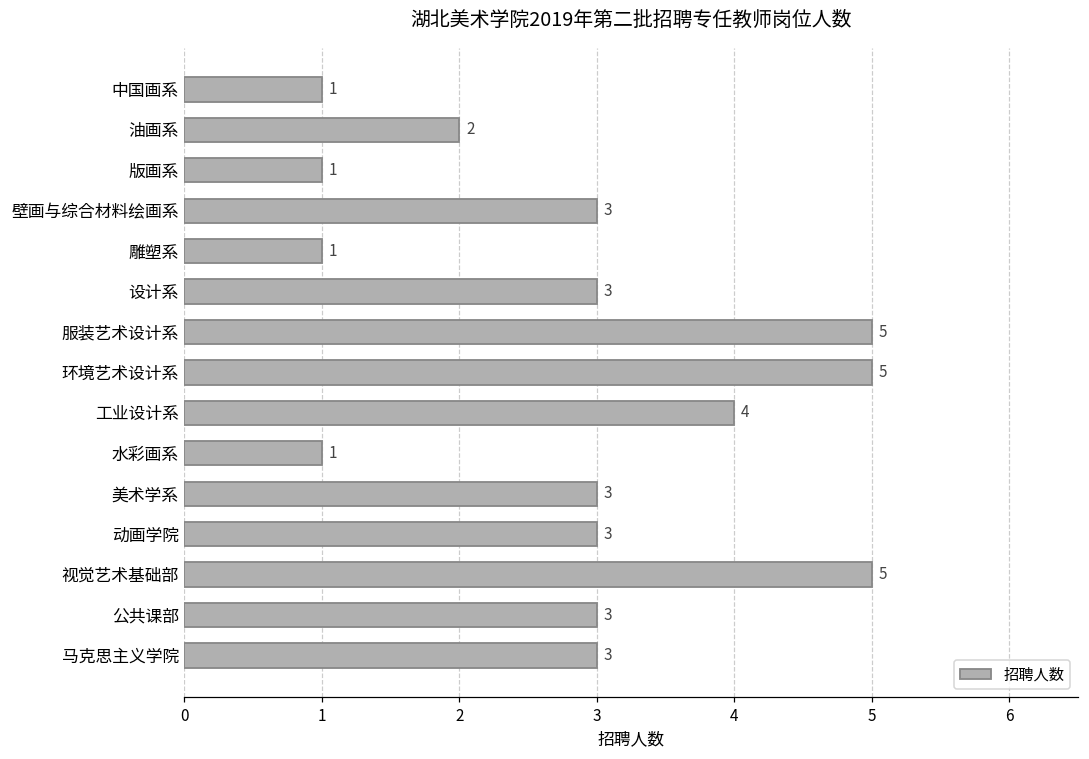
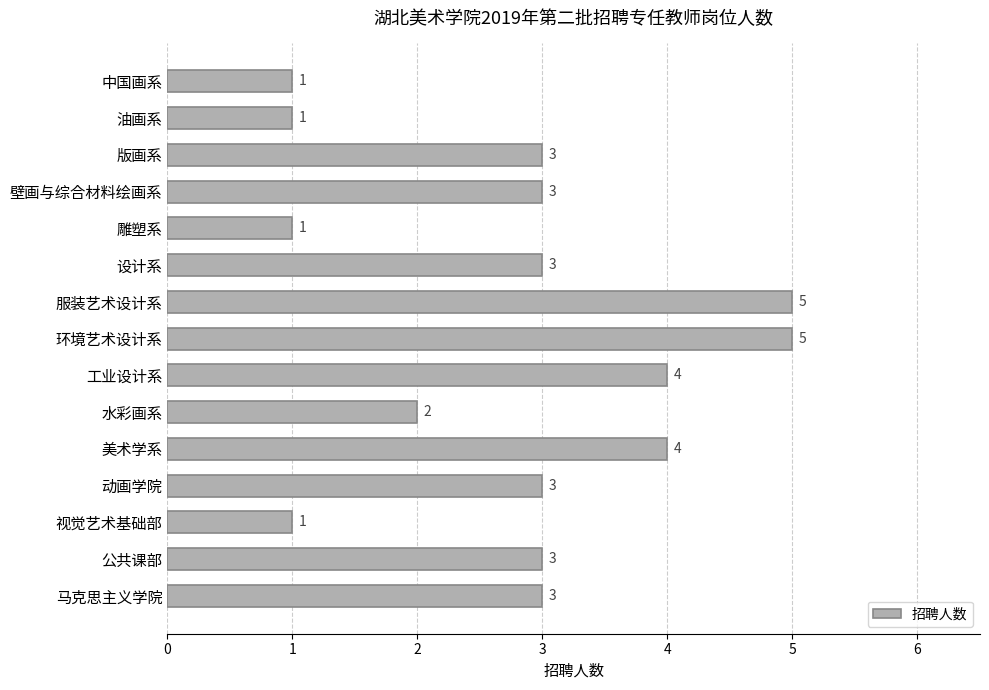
油画系: 2 -> 1
版画系: 1 -> 3
水彩画系: 1 -> 2
美术学系: 3 -> 4
视觉艺术基础部: 5 -> 1
